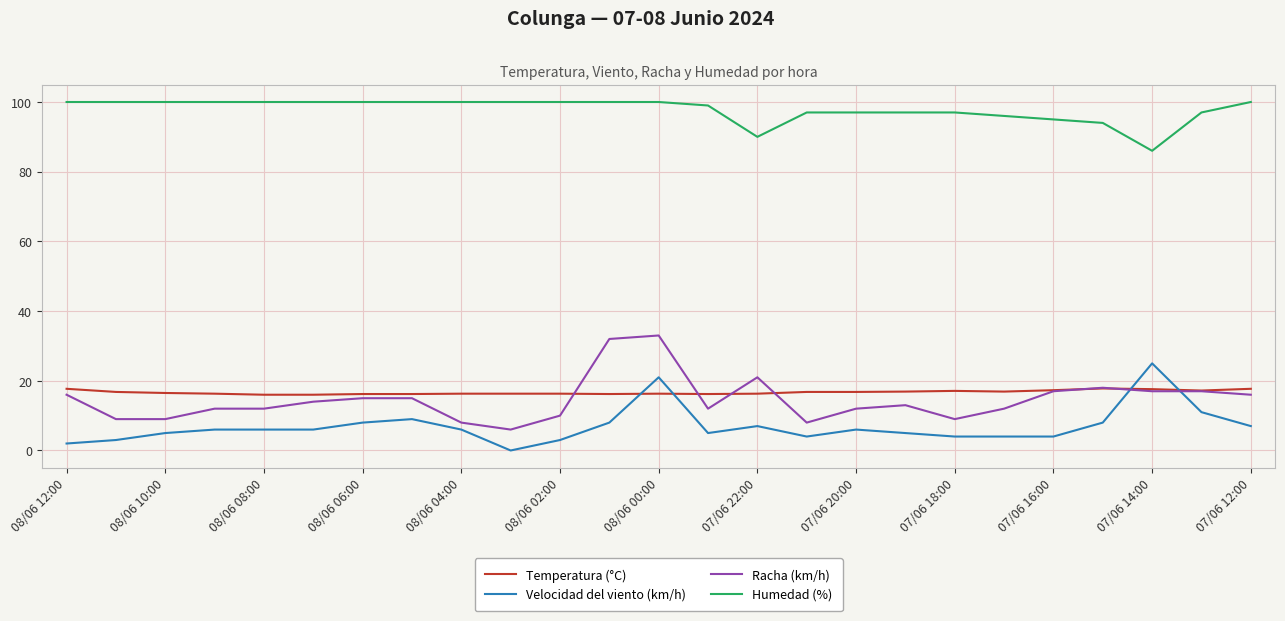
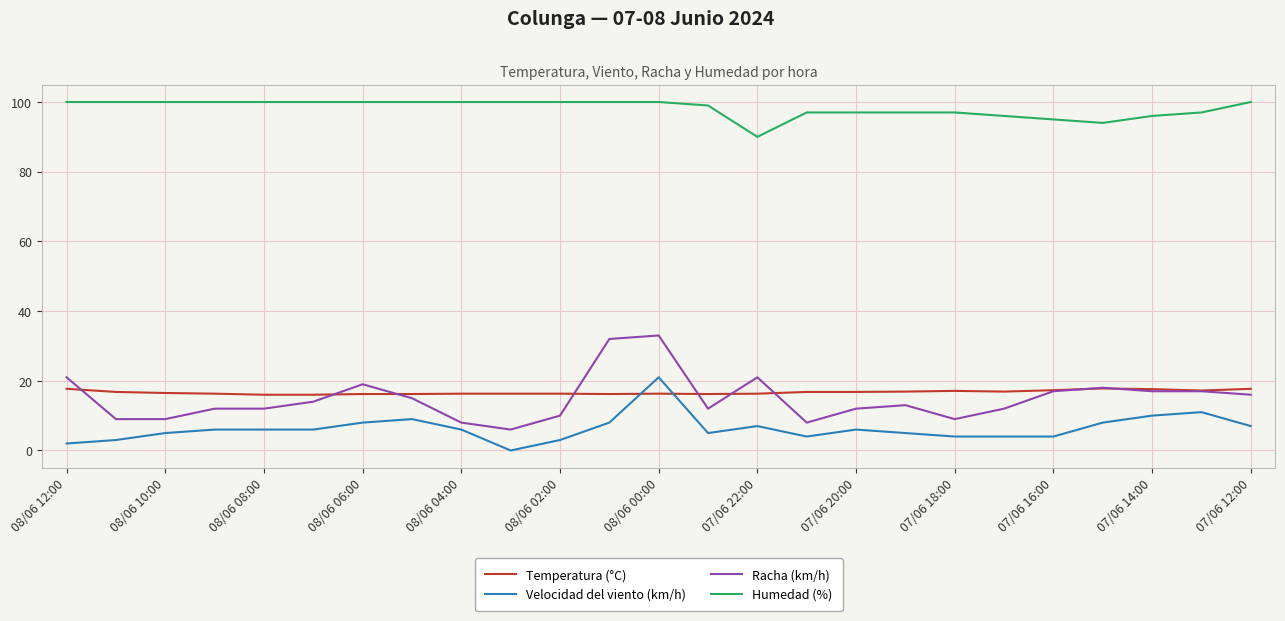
Racha (km/h), 08/06 12:00: 16 -> 21
Racha (km/h), 08/06 06:00: 15 -> 19
Velocidad del viento (km/h), 07/06 14:00: 25 -> 10
Humedad (%), 07/06 14:00: 86 -> 96
